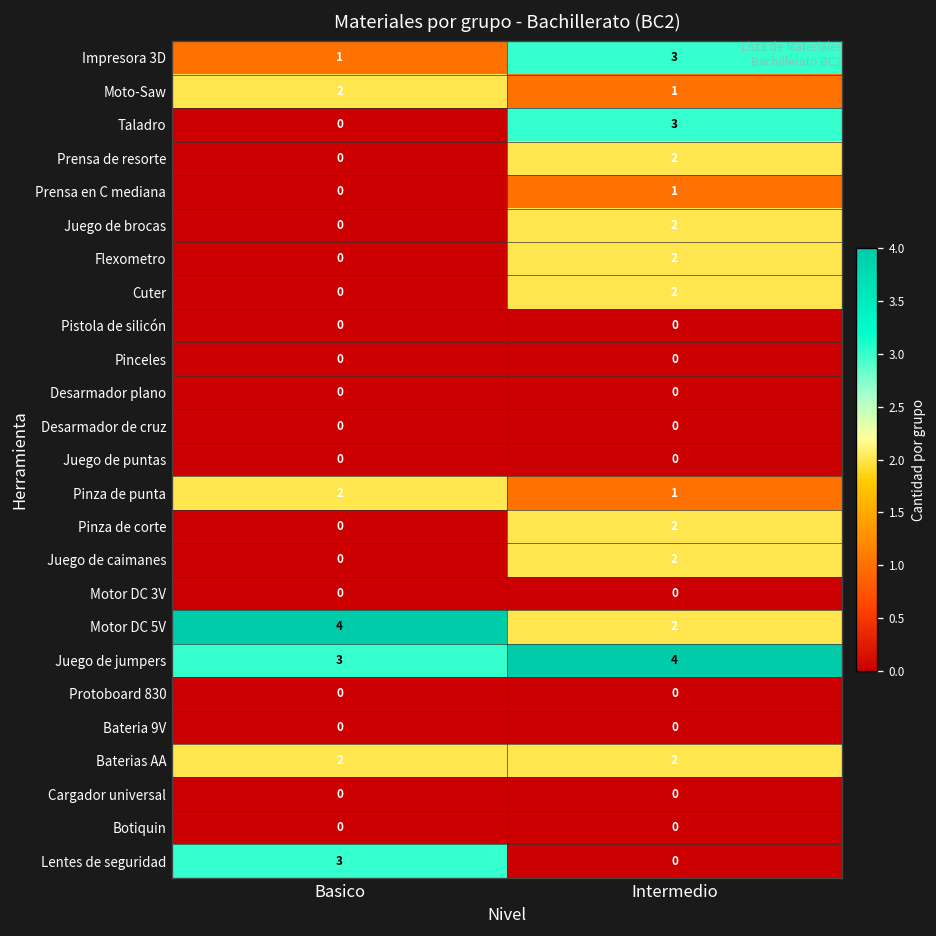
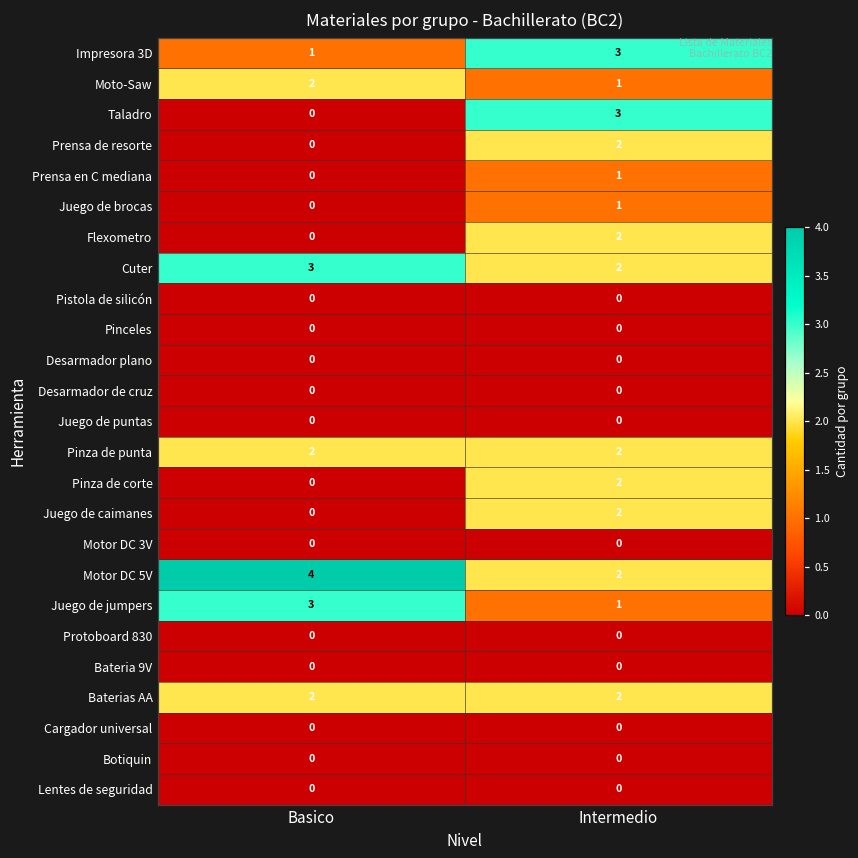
Juego de brocas, Intermedio: 2 -> 1
Cuter, Basico: 0 -> 3
Pinza de punta, Intermedio: 1 -> 2
Juego de jumpers, Intermedio: 4 -> 1
Lentes de seguridad, Basico: 3 -> 0
